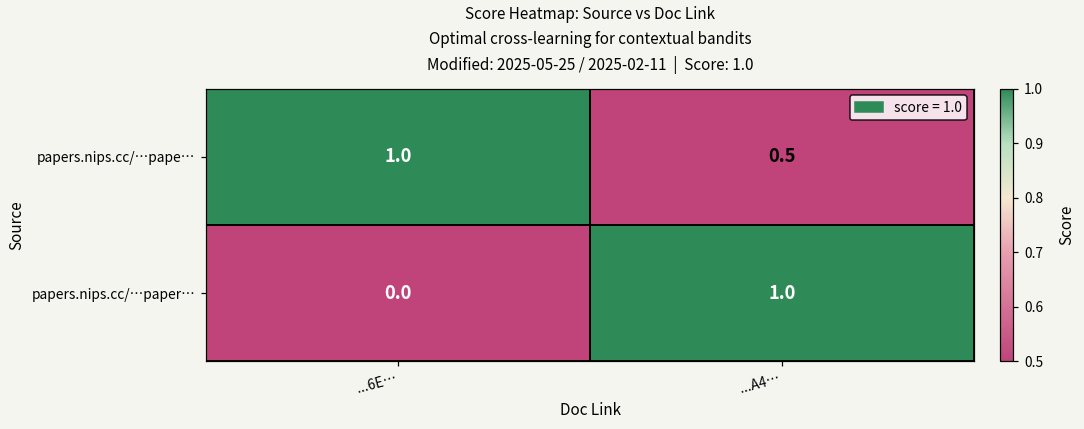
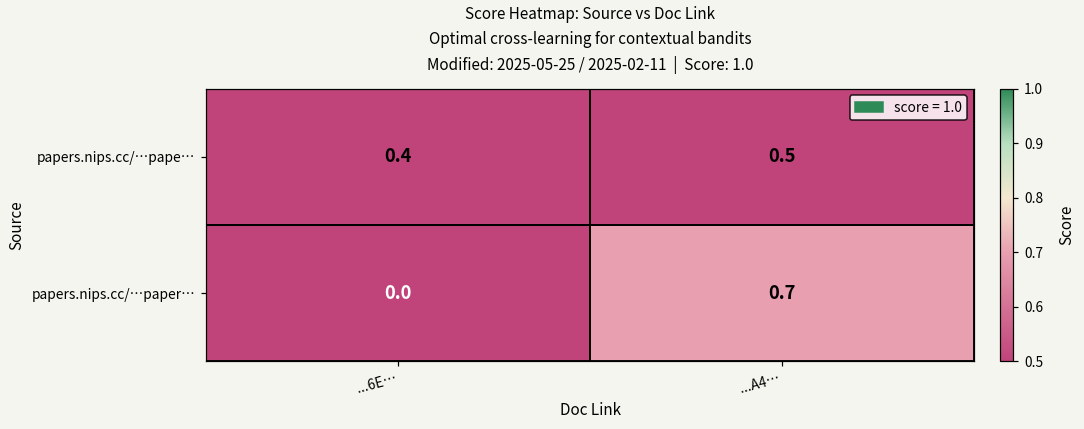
papers.nips.cc/…pape…, ...6E…: 1.0 -> 0.4
papers.nips.cc/…paper…, ...A4…: 1.0 -> 0.7
